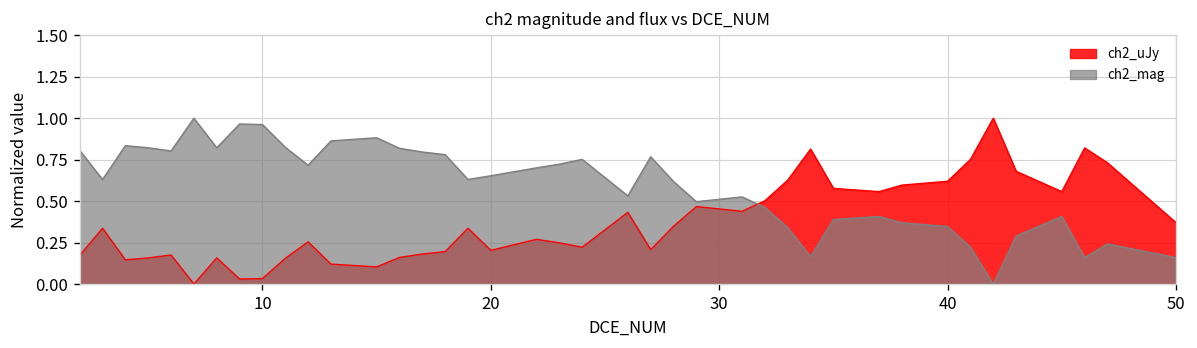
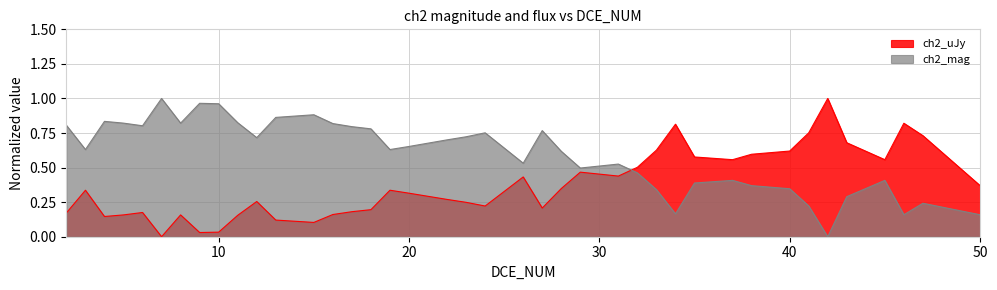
ch2_uJy, 20: 0.20 -> 0.31
